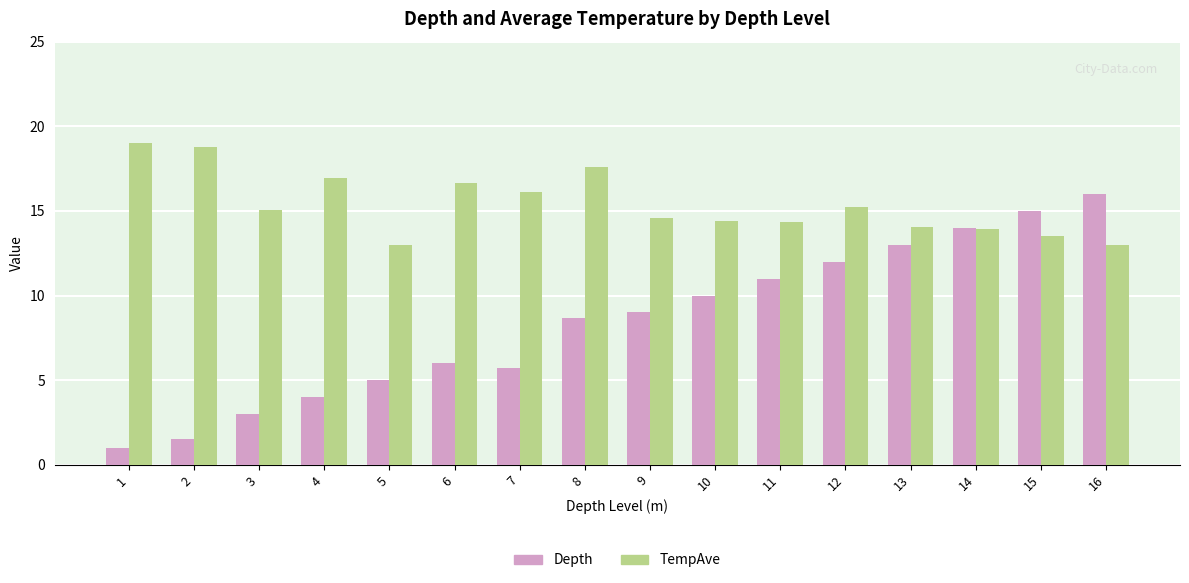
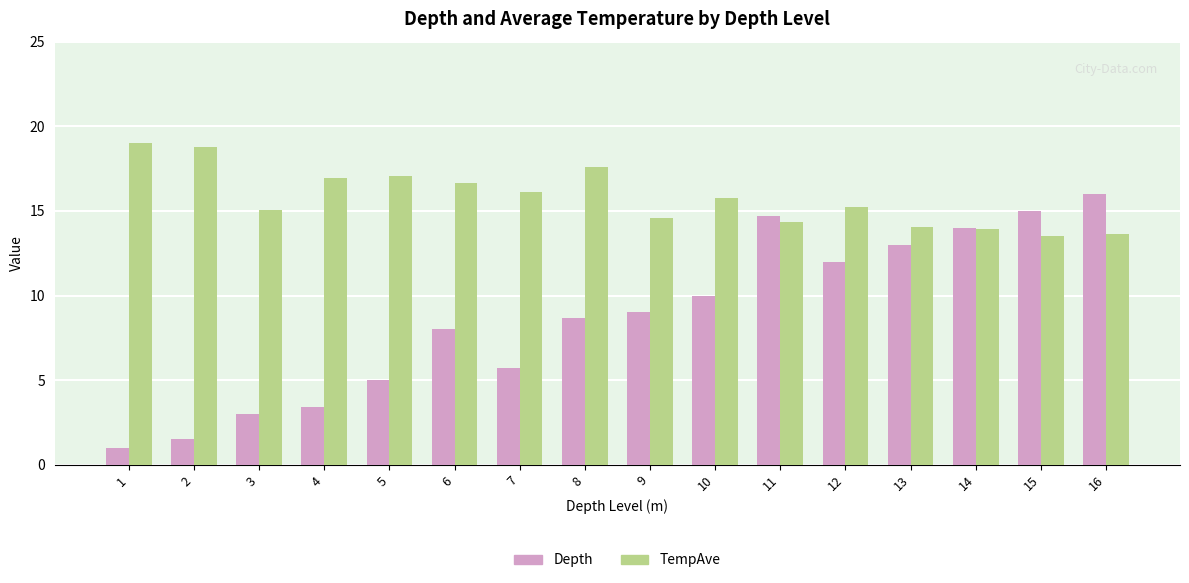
Depth, 4: 4.0 -> 3.4
TempAve, 5: 13.0 -> 17.0
Depth, 6: 6 -> 8
TempAve, 10: 14.4 -> 15.8
Depth, 11: 11.0 -> 14.7
TempAve, 16: 13.0 -> 13.6
